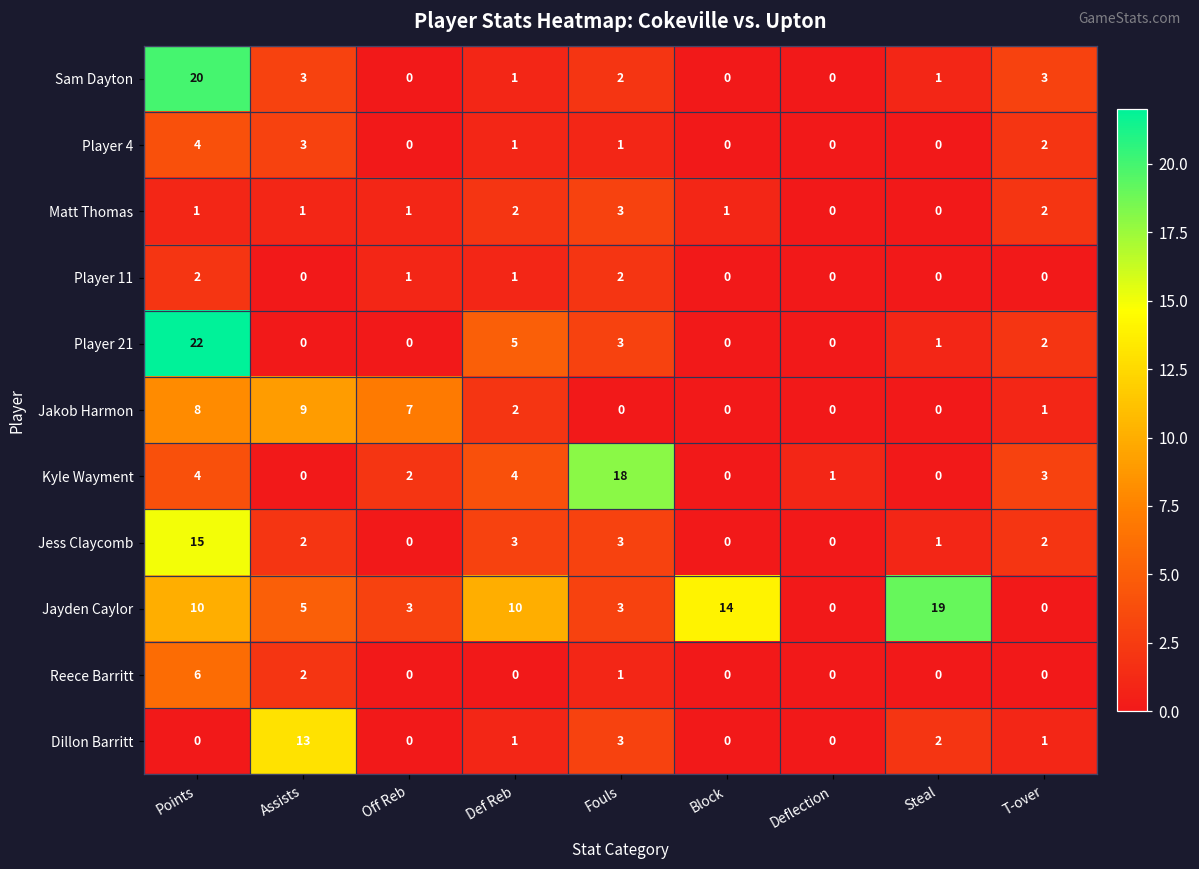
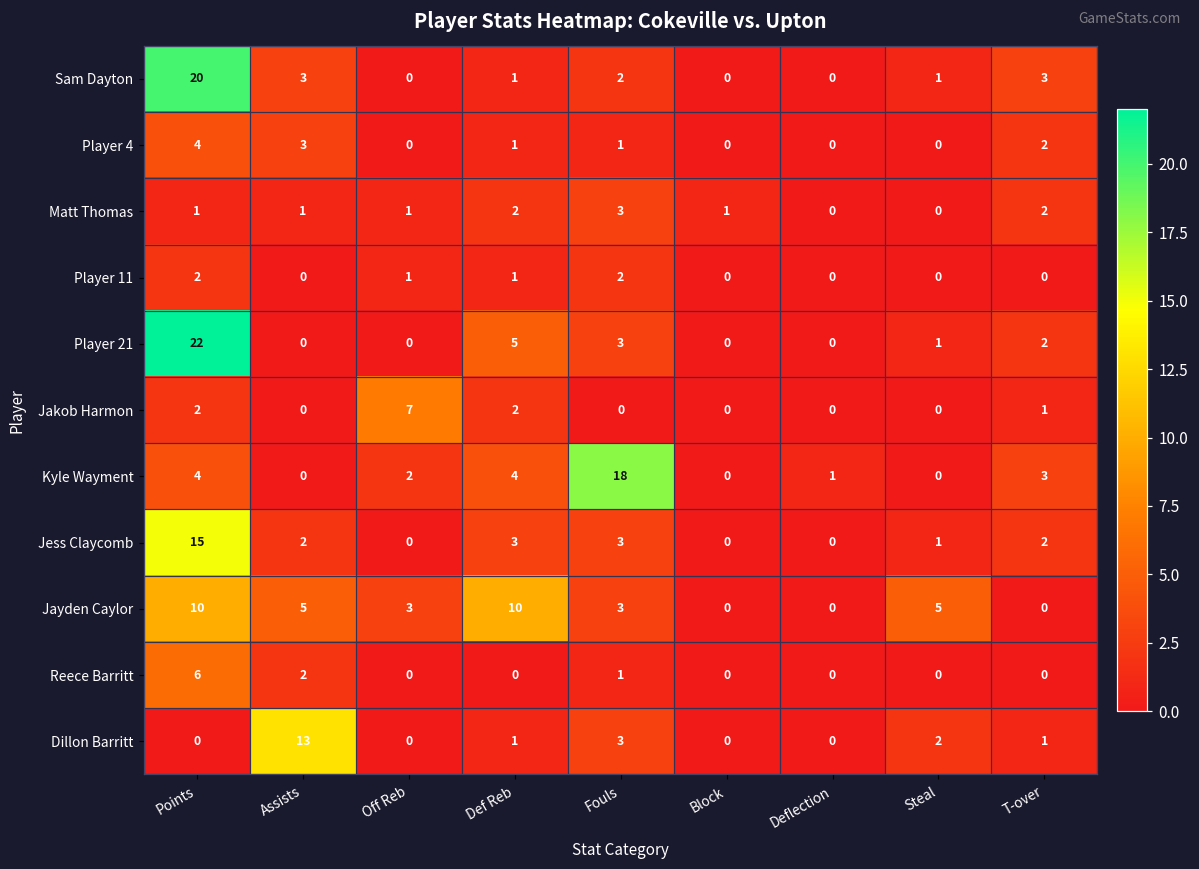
Jakob Harmon, Points: 8 -> 2
Jakob Harmon, Assists: 9 -> 0
Jayden Caylor, Block: 14 -> 0
Jayden Caylor, Steal: 19 -> 5
